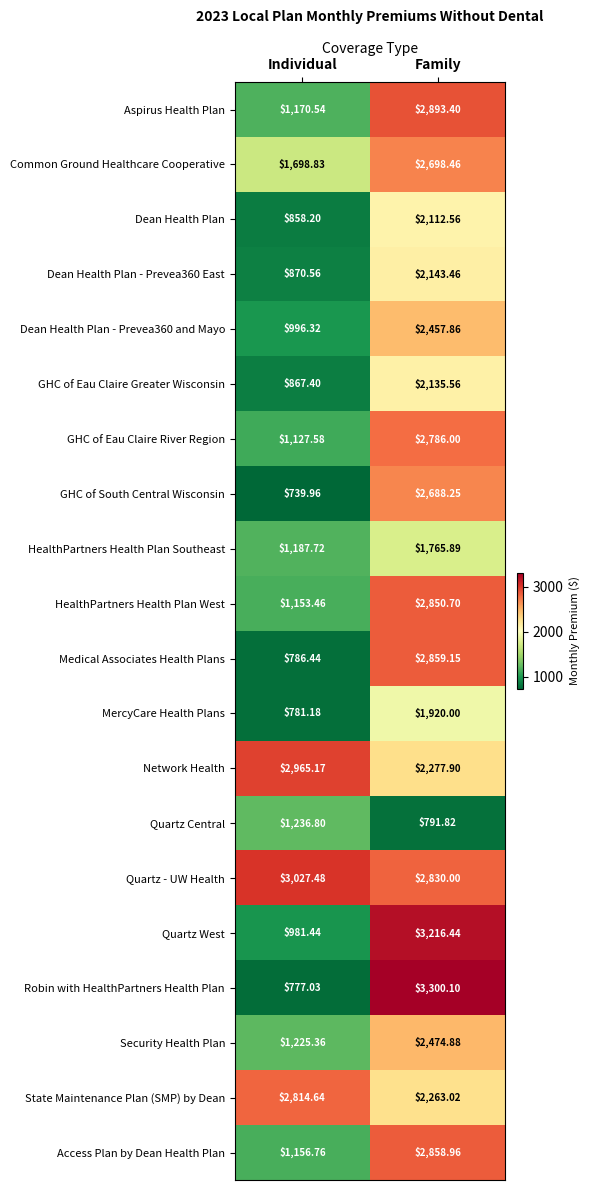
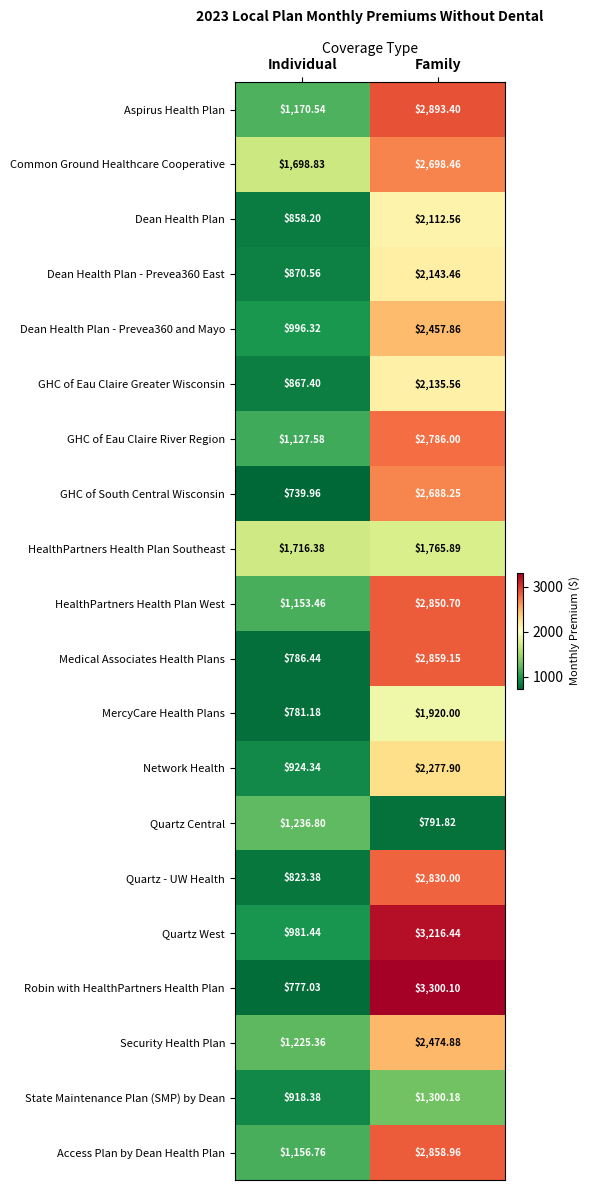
HealthPartners Health Plan Southeast, Individual: $1,187.72 -> $1,716.38
Network Health, Individual: $2,965.17 -> $924.34
Quartz - UW Health, Individual: $3,027.48 -> $823.38
State Maintenance Plan (SMP) by Dean, Individual: $2,814.64 -> $918.38
State Maintenance Plan (SMP) by Dean, Family: $2,263.02 -> $1,300.18
